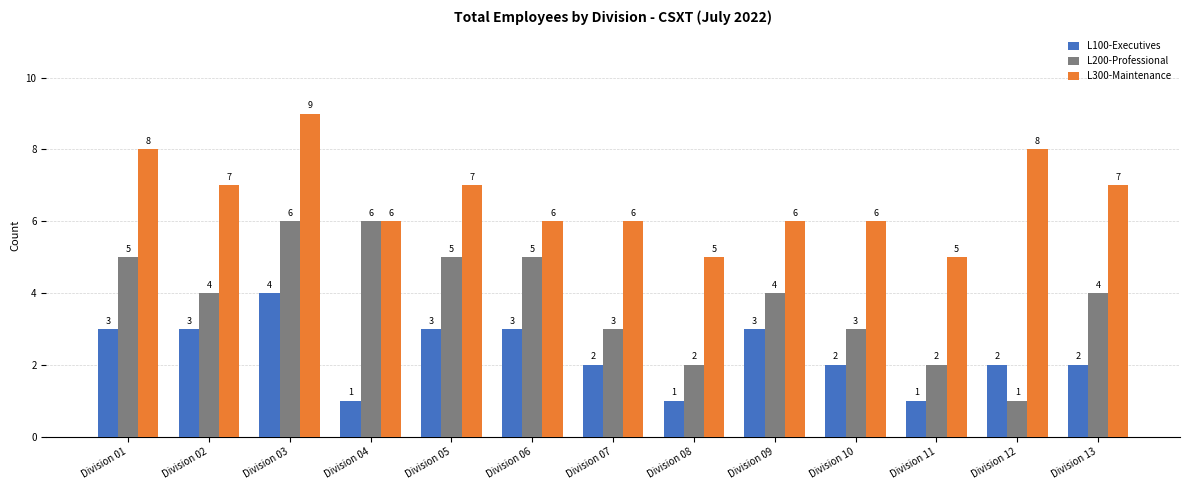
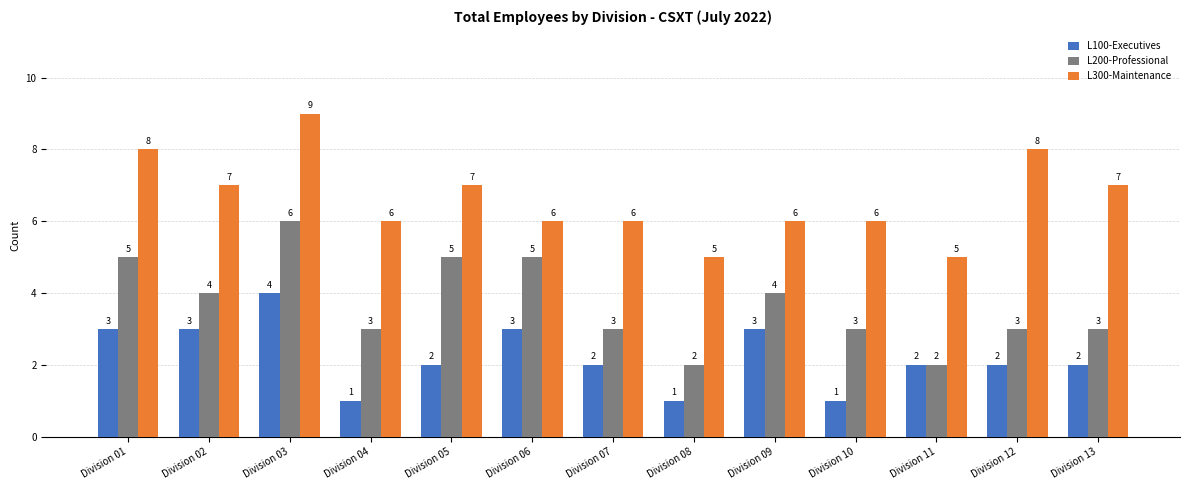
L200-Professional, Division 04: 6 -> 3
L100-Executives, Division 05: 3 -> 2
L100-Executives, Division 10: 2 -> 1
L100-Executives, Division 11: 1 -> 2
L200-Professional, Division 12: 1 -> 3
L200-Professional, Division 13: 4 -> 3
